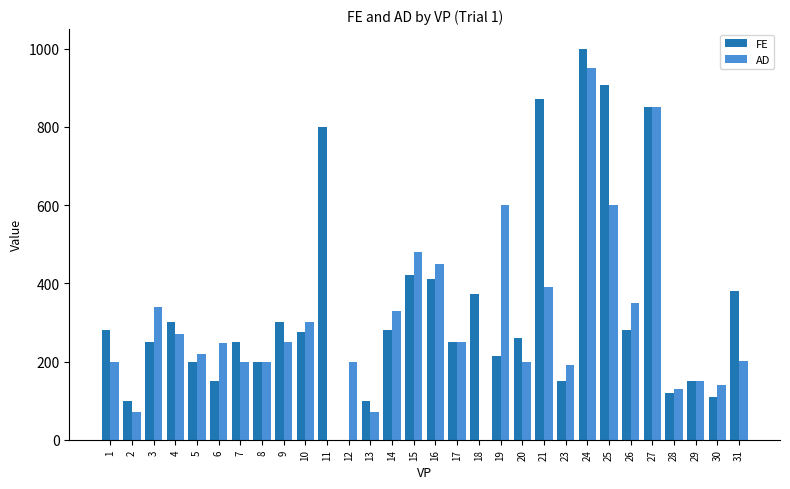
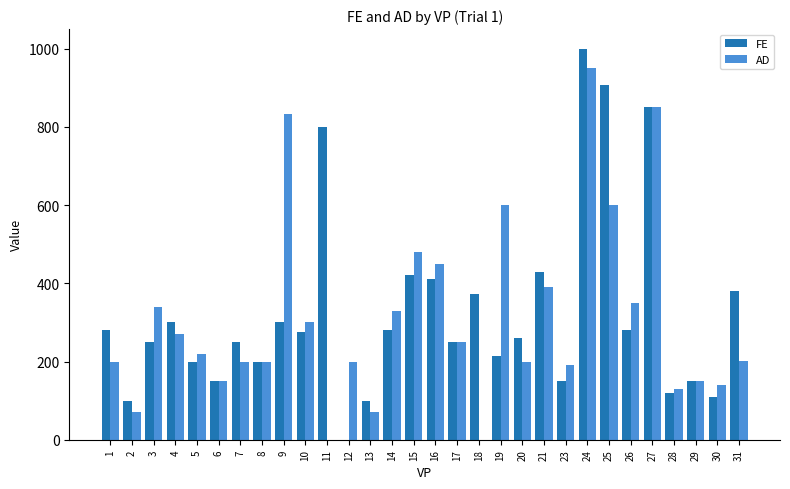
AD, 6: 250 -> 150
AD, 9: 250 -> 830
FE, 21: 870 -> 430
